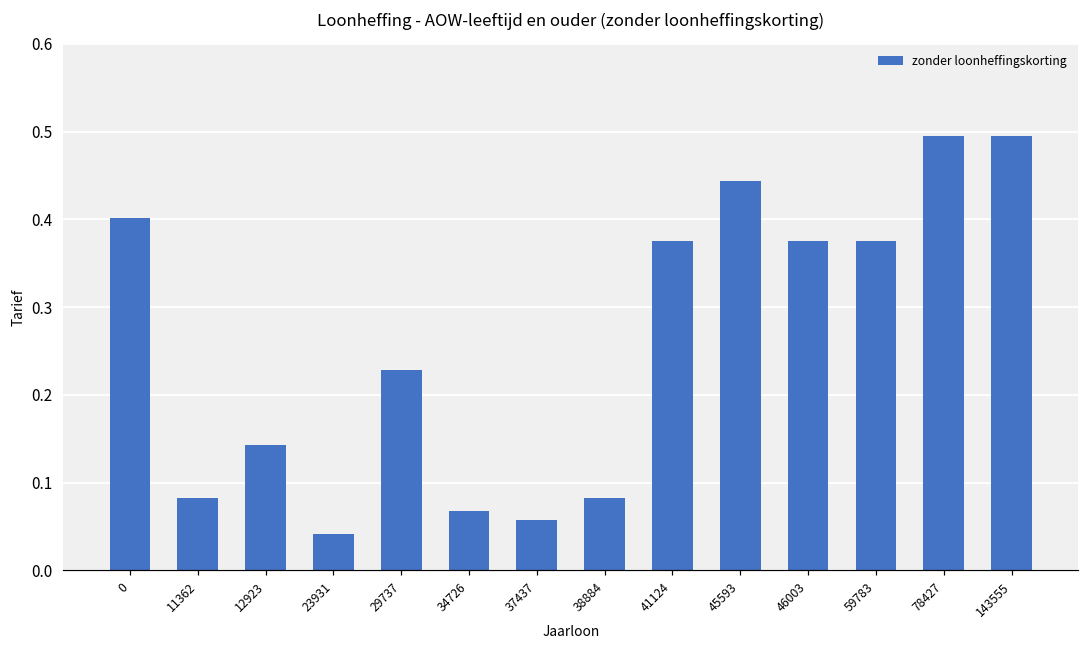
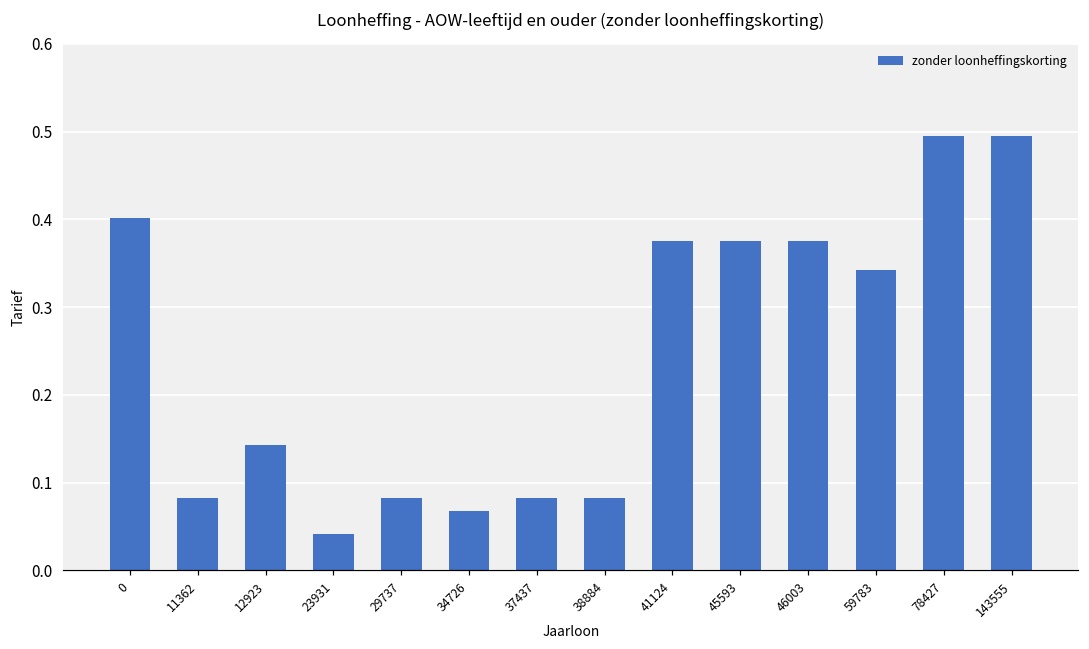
29737: 0.23 -> 0.08
37437: 0.06 -> 0.08
45593: 0.44 -> 0.38
59783: 0.38 -> 0.34
